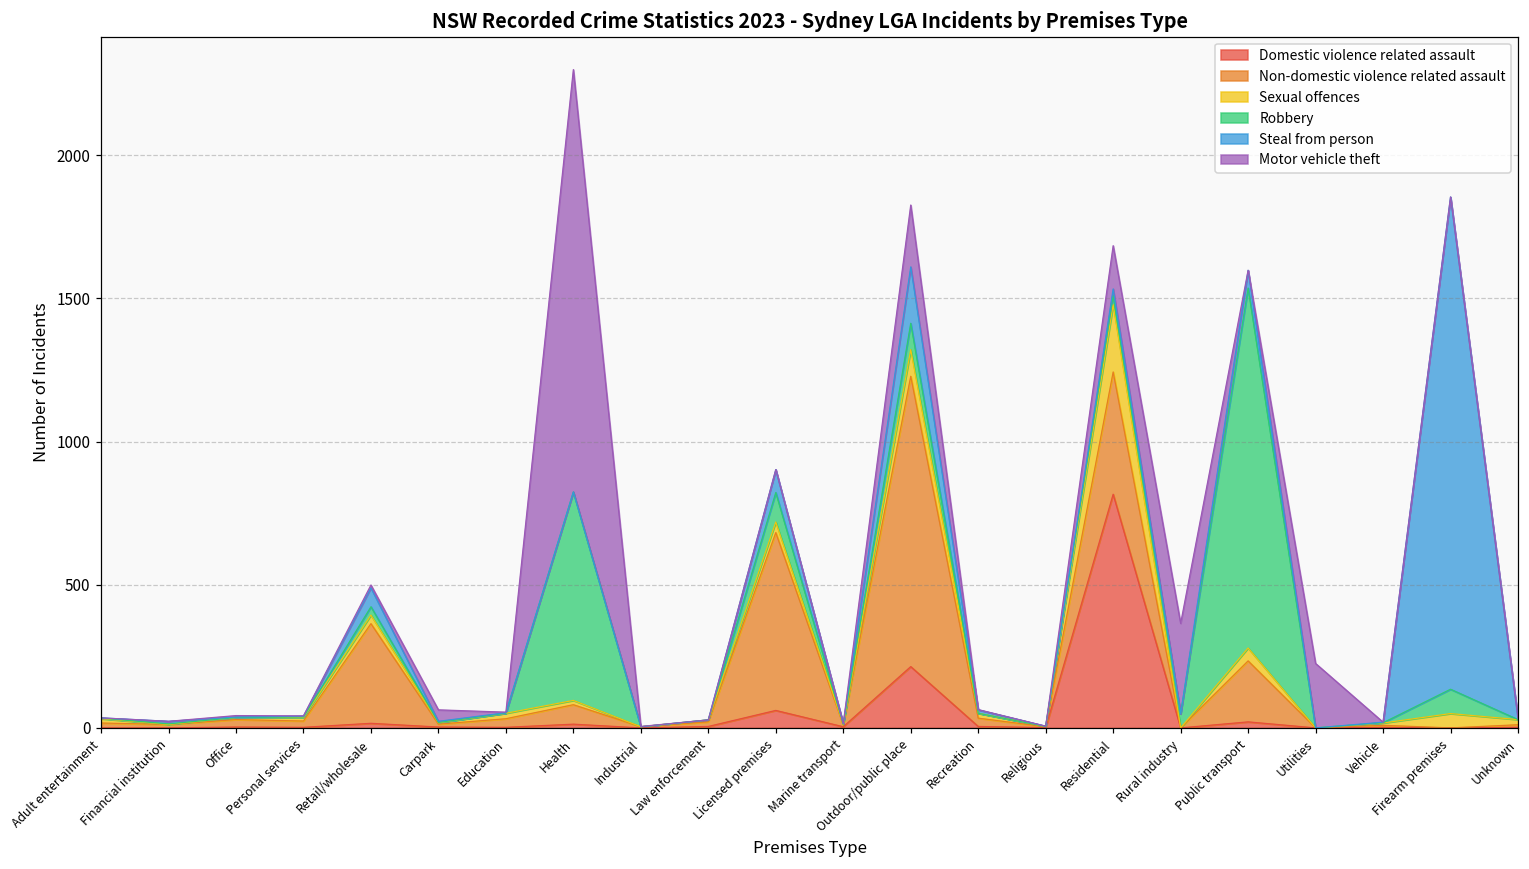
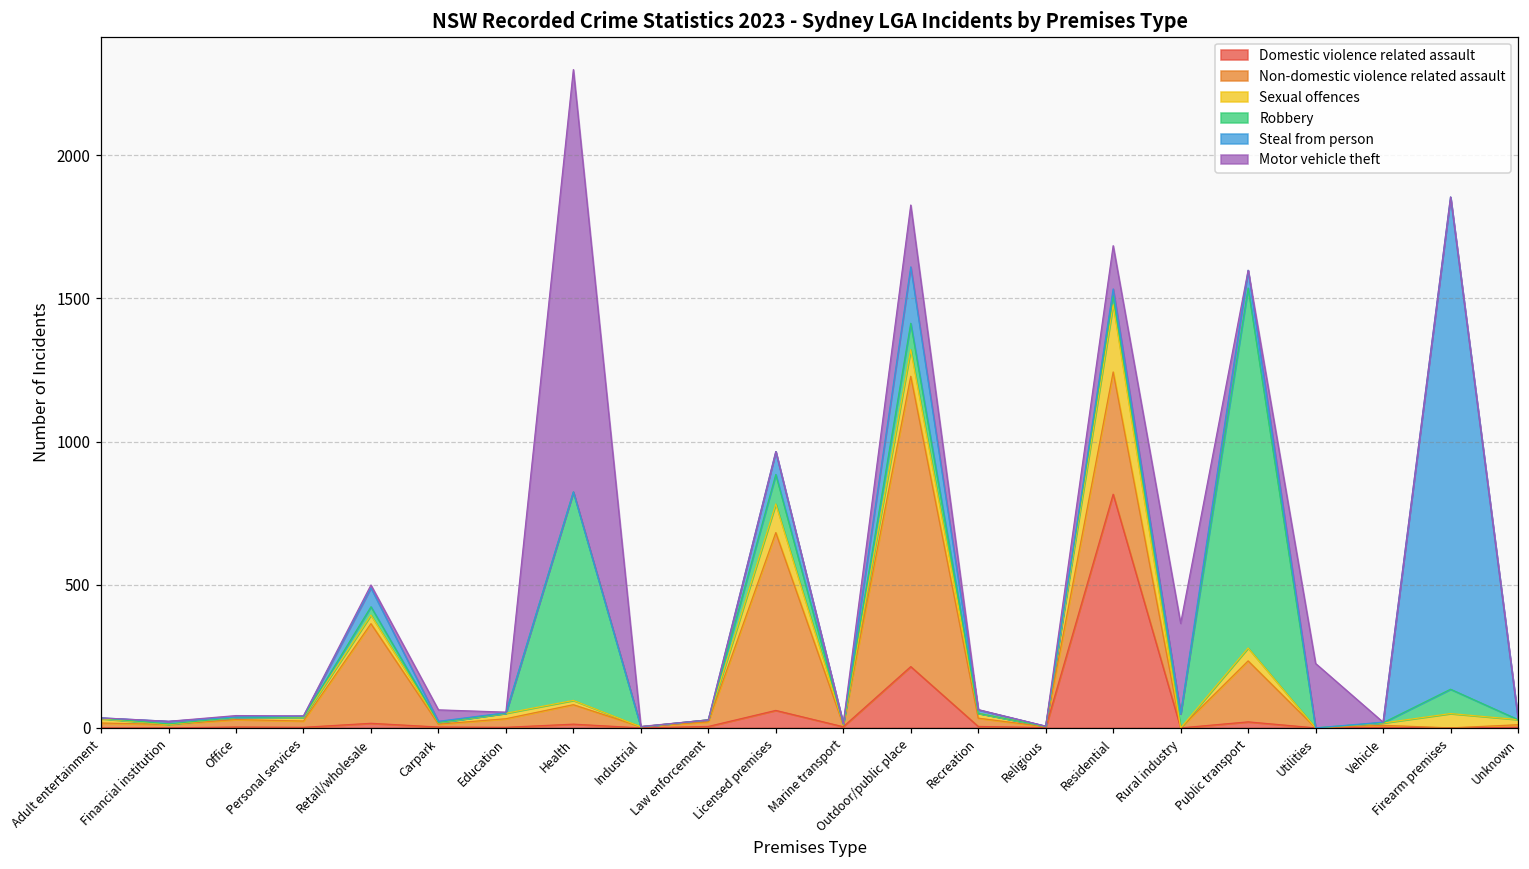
Sexual offences, Licensed premises: 40 -> 100
